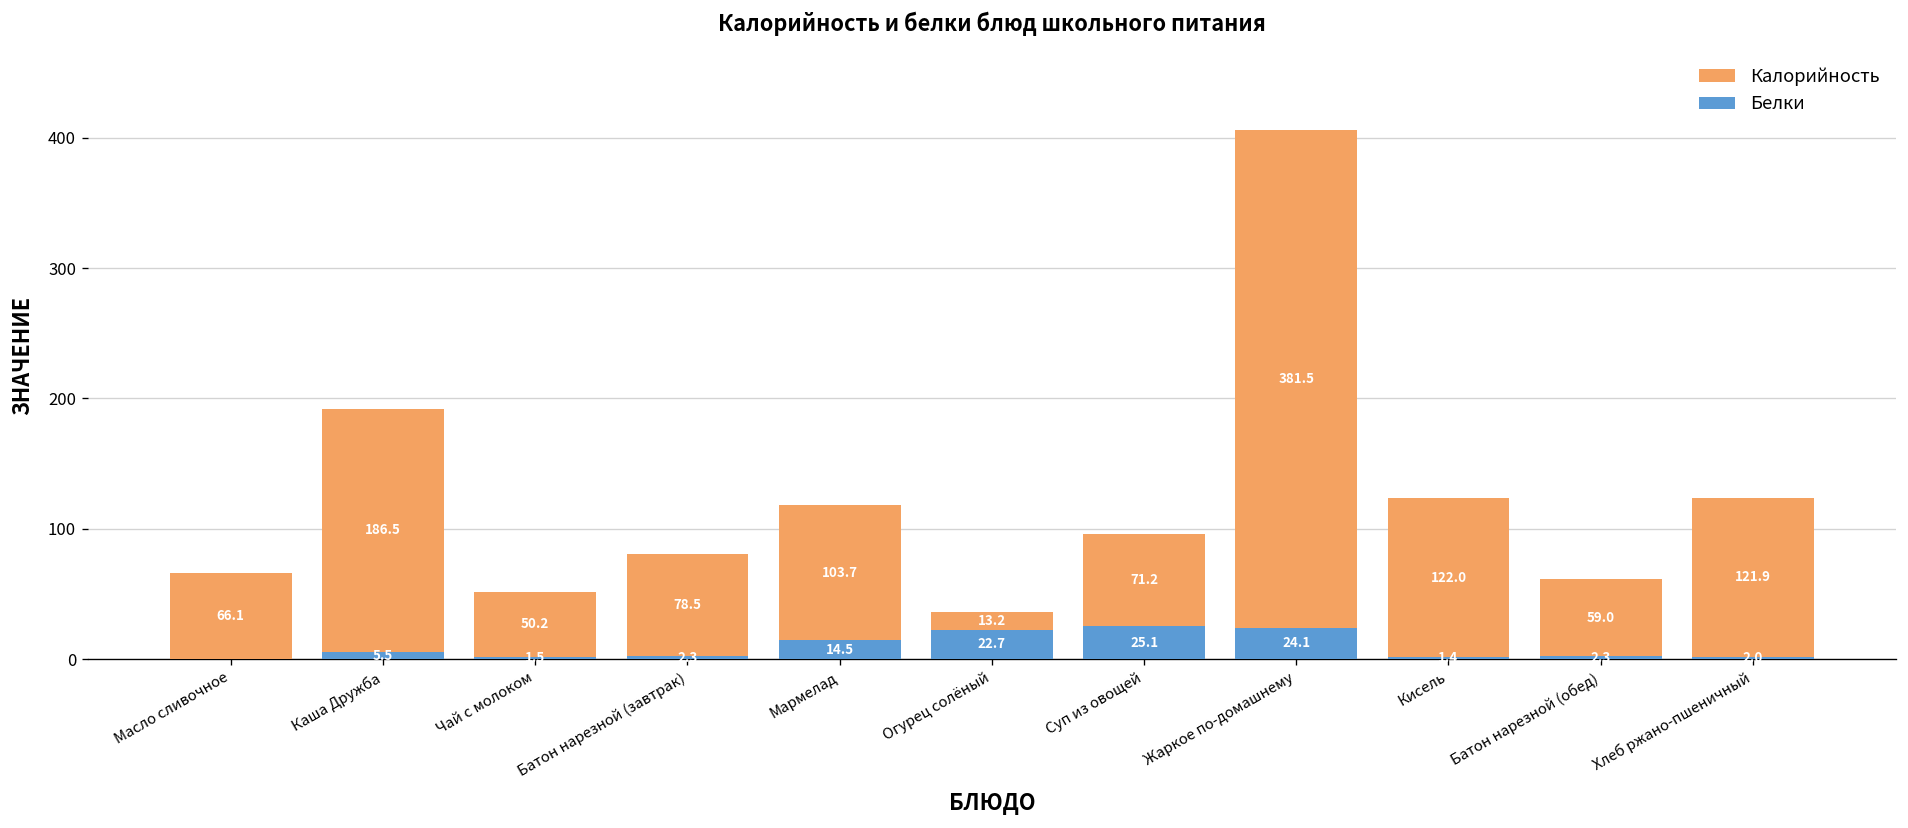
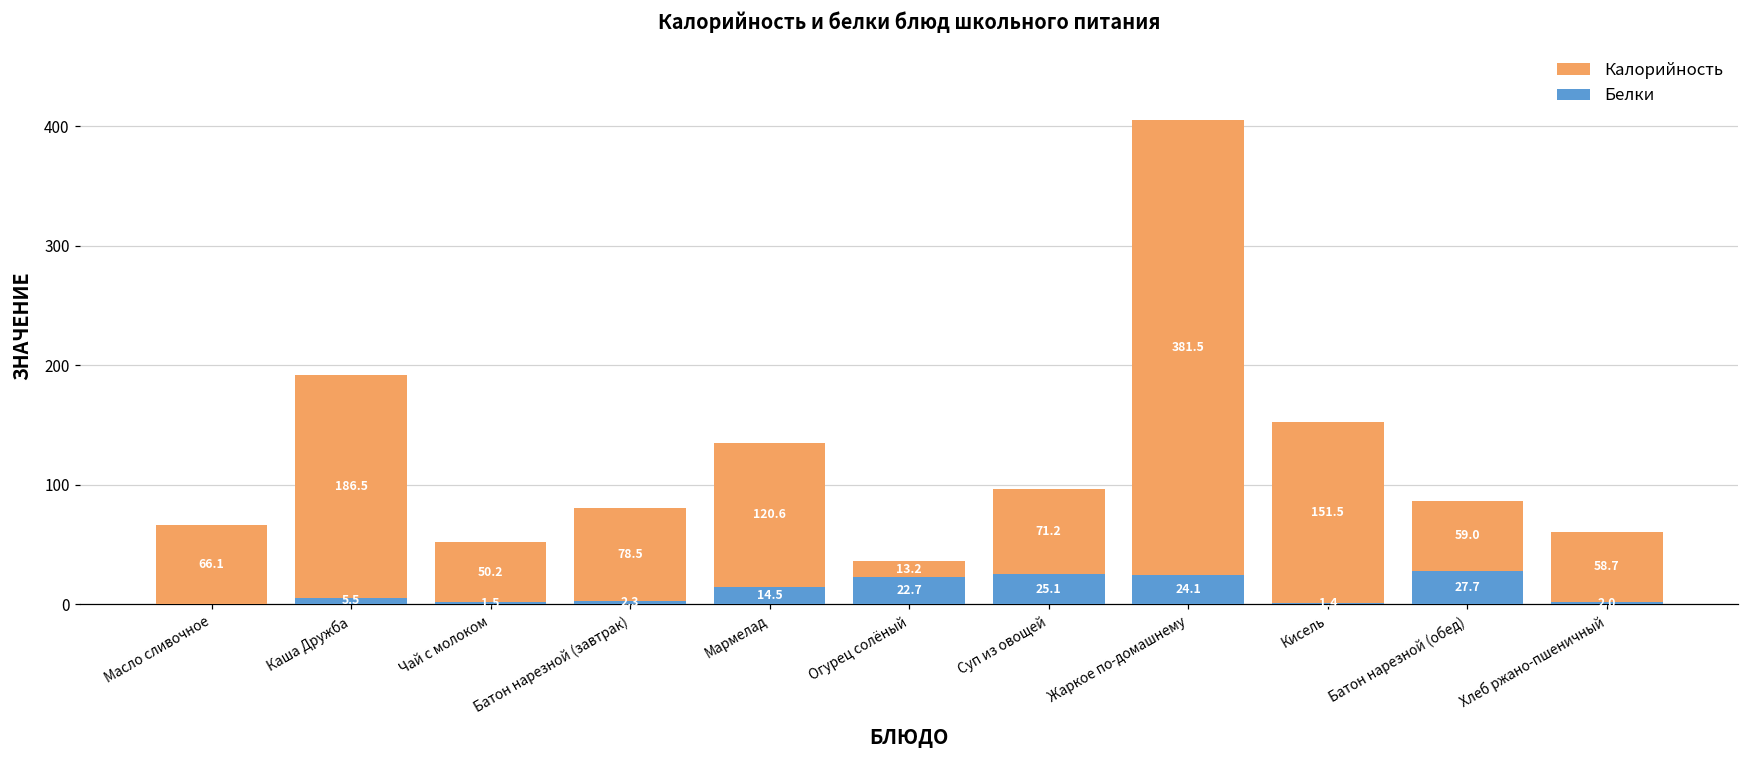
Калорийность, Мармелад: 103.7 -> 120.6
Калорийность, Кисель: 122.0 -> 151.5
Белки, Батон нарезной (обед): 2.3 -> 27.7
Калорийность, Хлеб ржано-пшеничный: 121.9 -> 58.7
